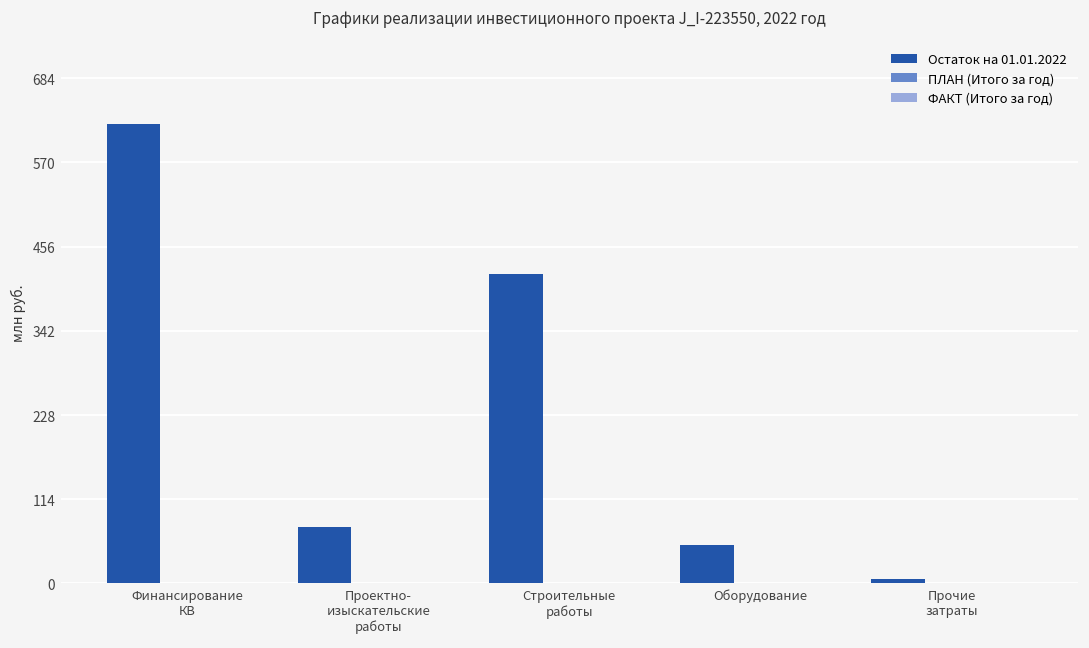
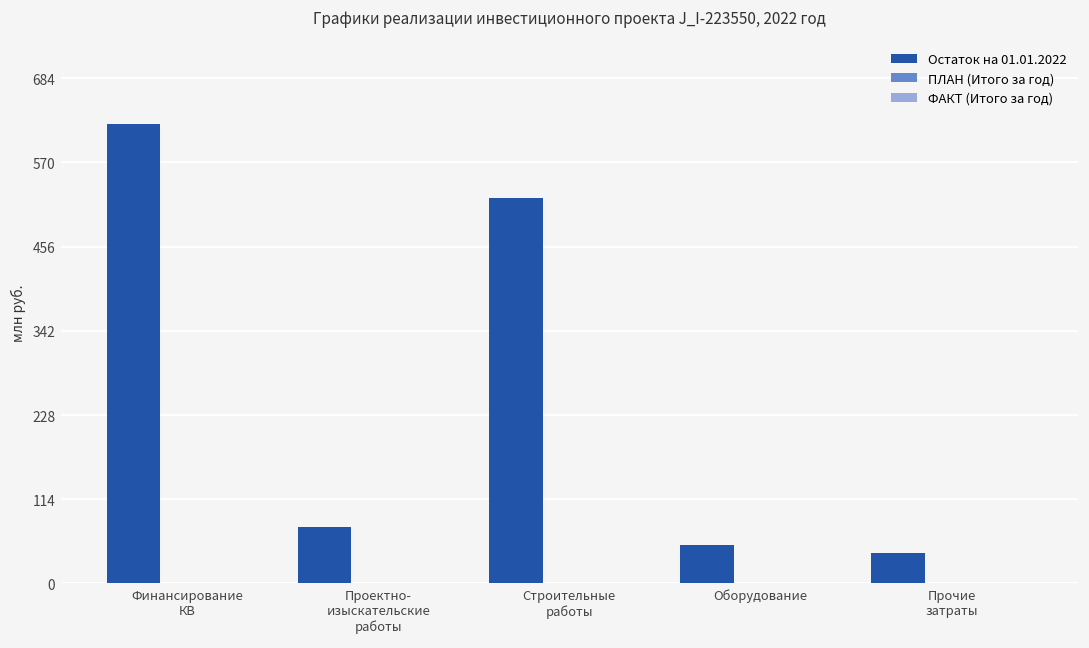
Остаток на 01.01.2022, Строительные работы: 420 -> 520
Остаток на 01.01.2022, Прочие затраты: 10 -> 40
